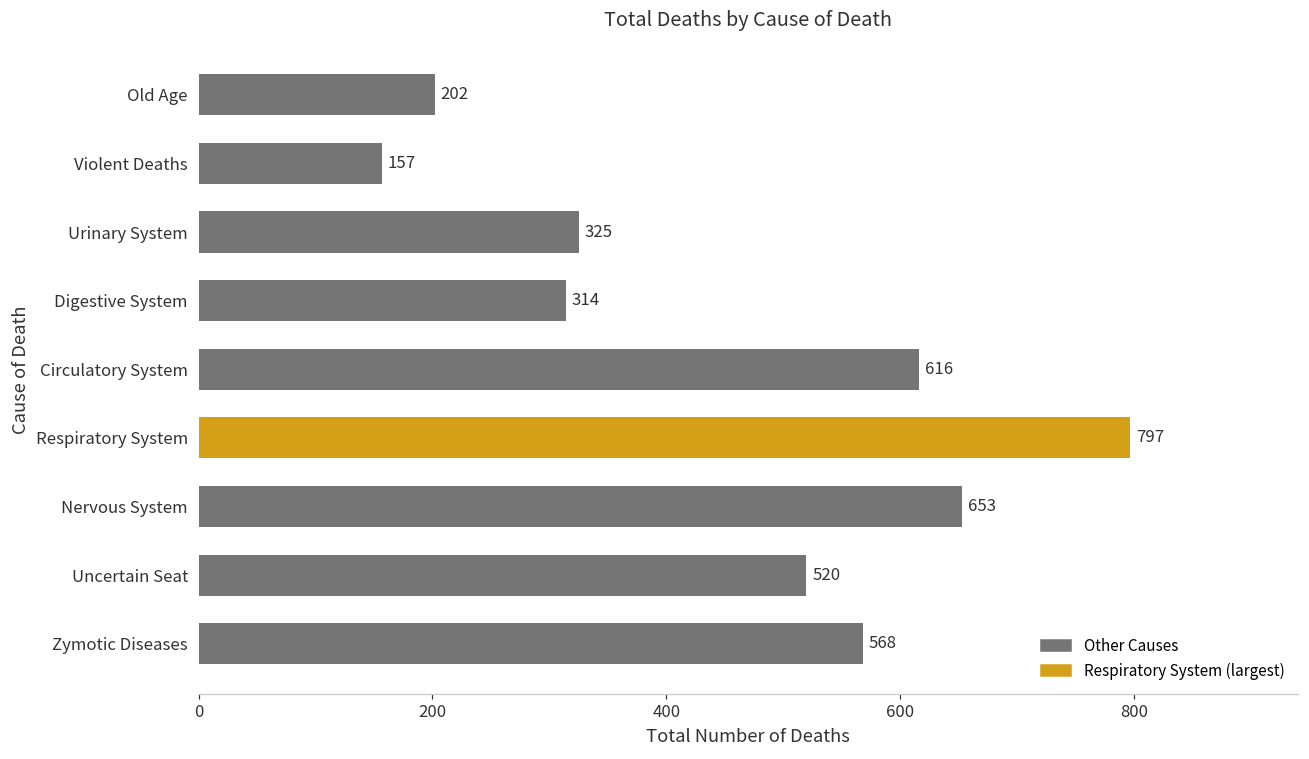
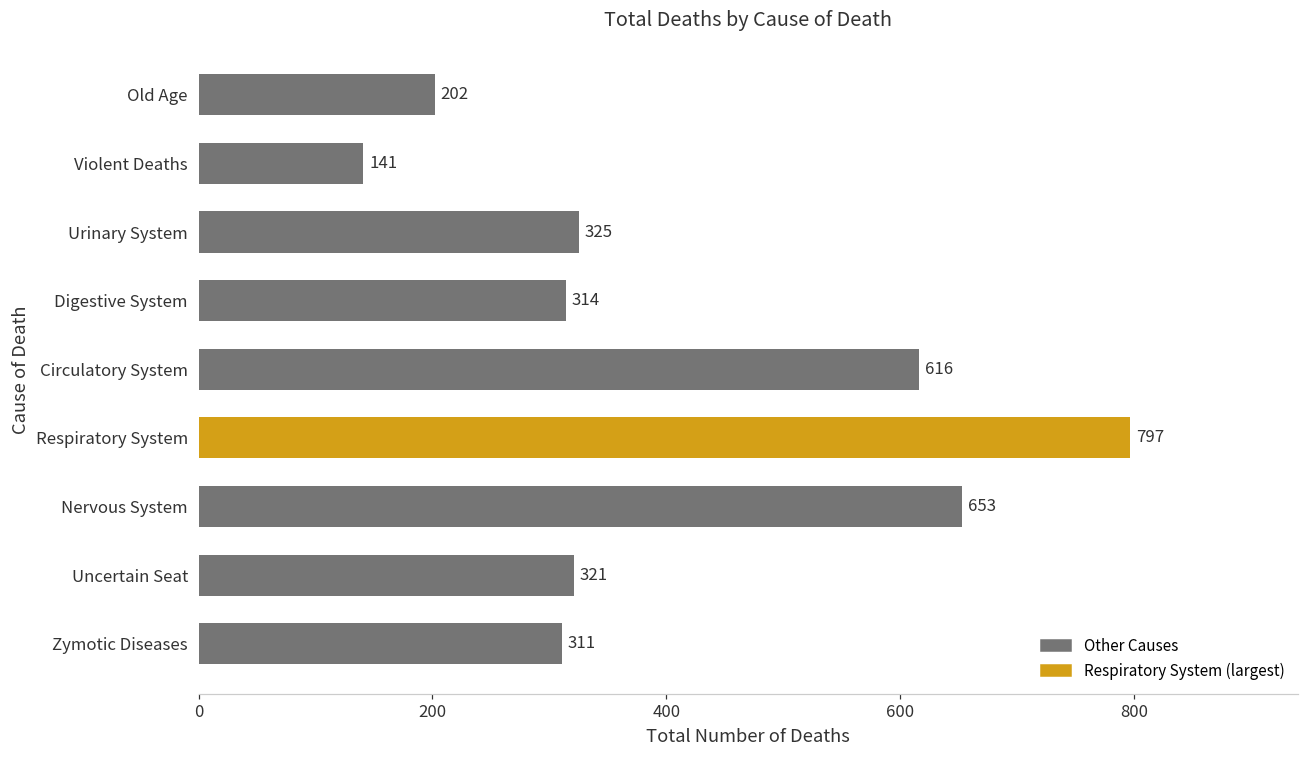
Violent Deaths: 157 -> 141
Uncertain Seat: 520 -> 321
Zymotic Diseases: 568 -> 311
